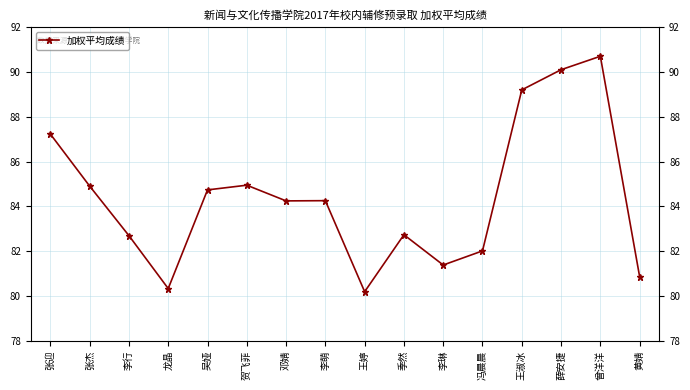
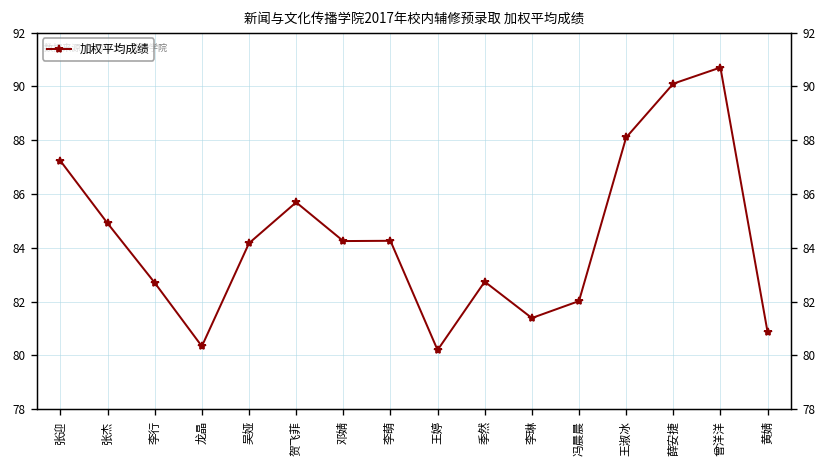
吴娅: 84.7 -> 84.2
贺飞菲: 85.0 -> 85.7
王淑冰: 89.2 -> 88.1
